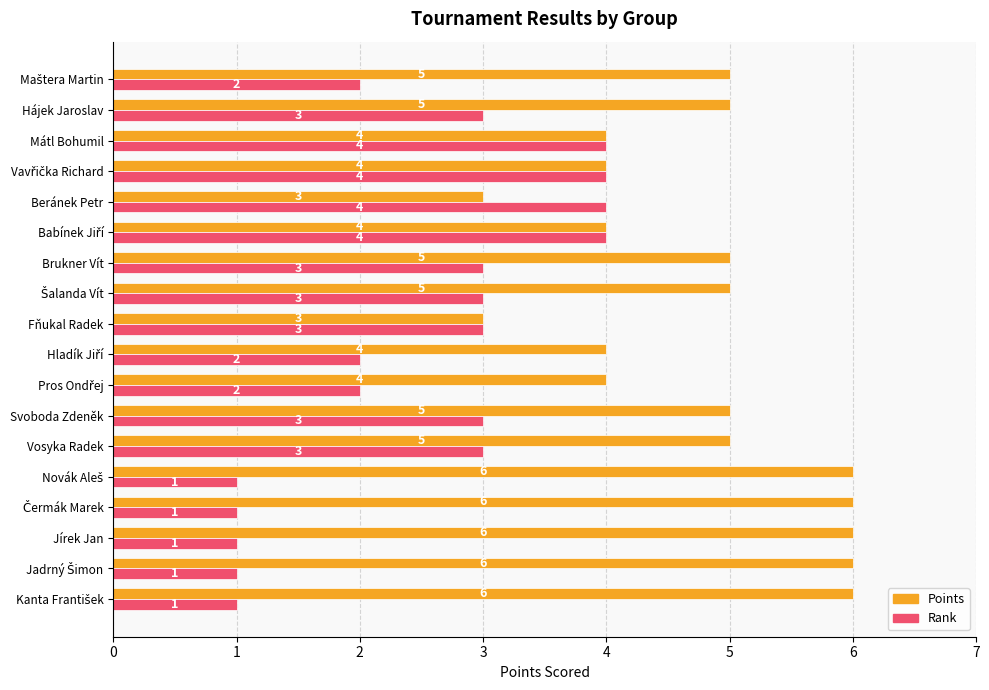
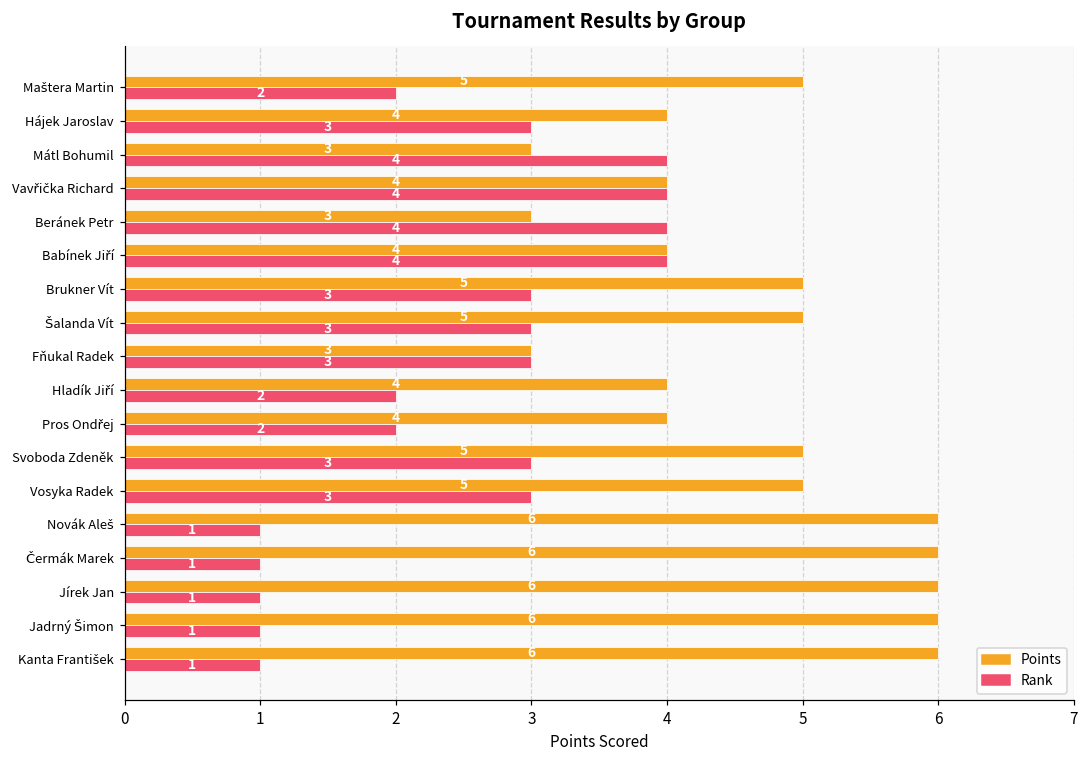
Points, Hájek Jaroslav: 5 -> 4
Points, Mátl Bohumil: 4 -> 3
